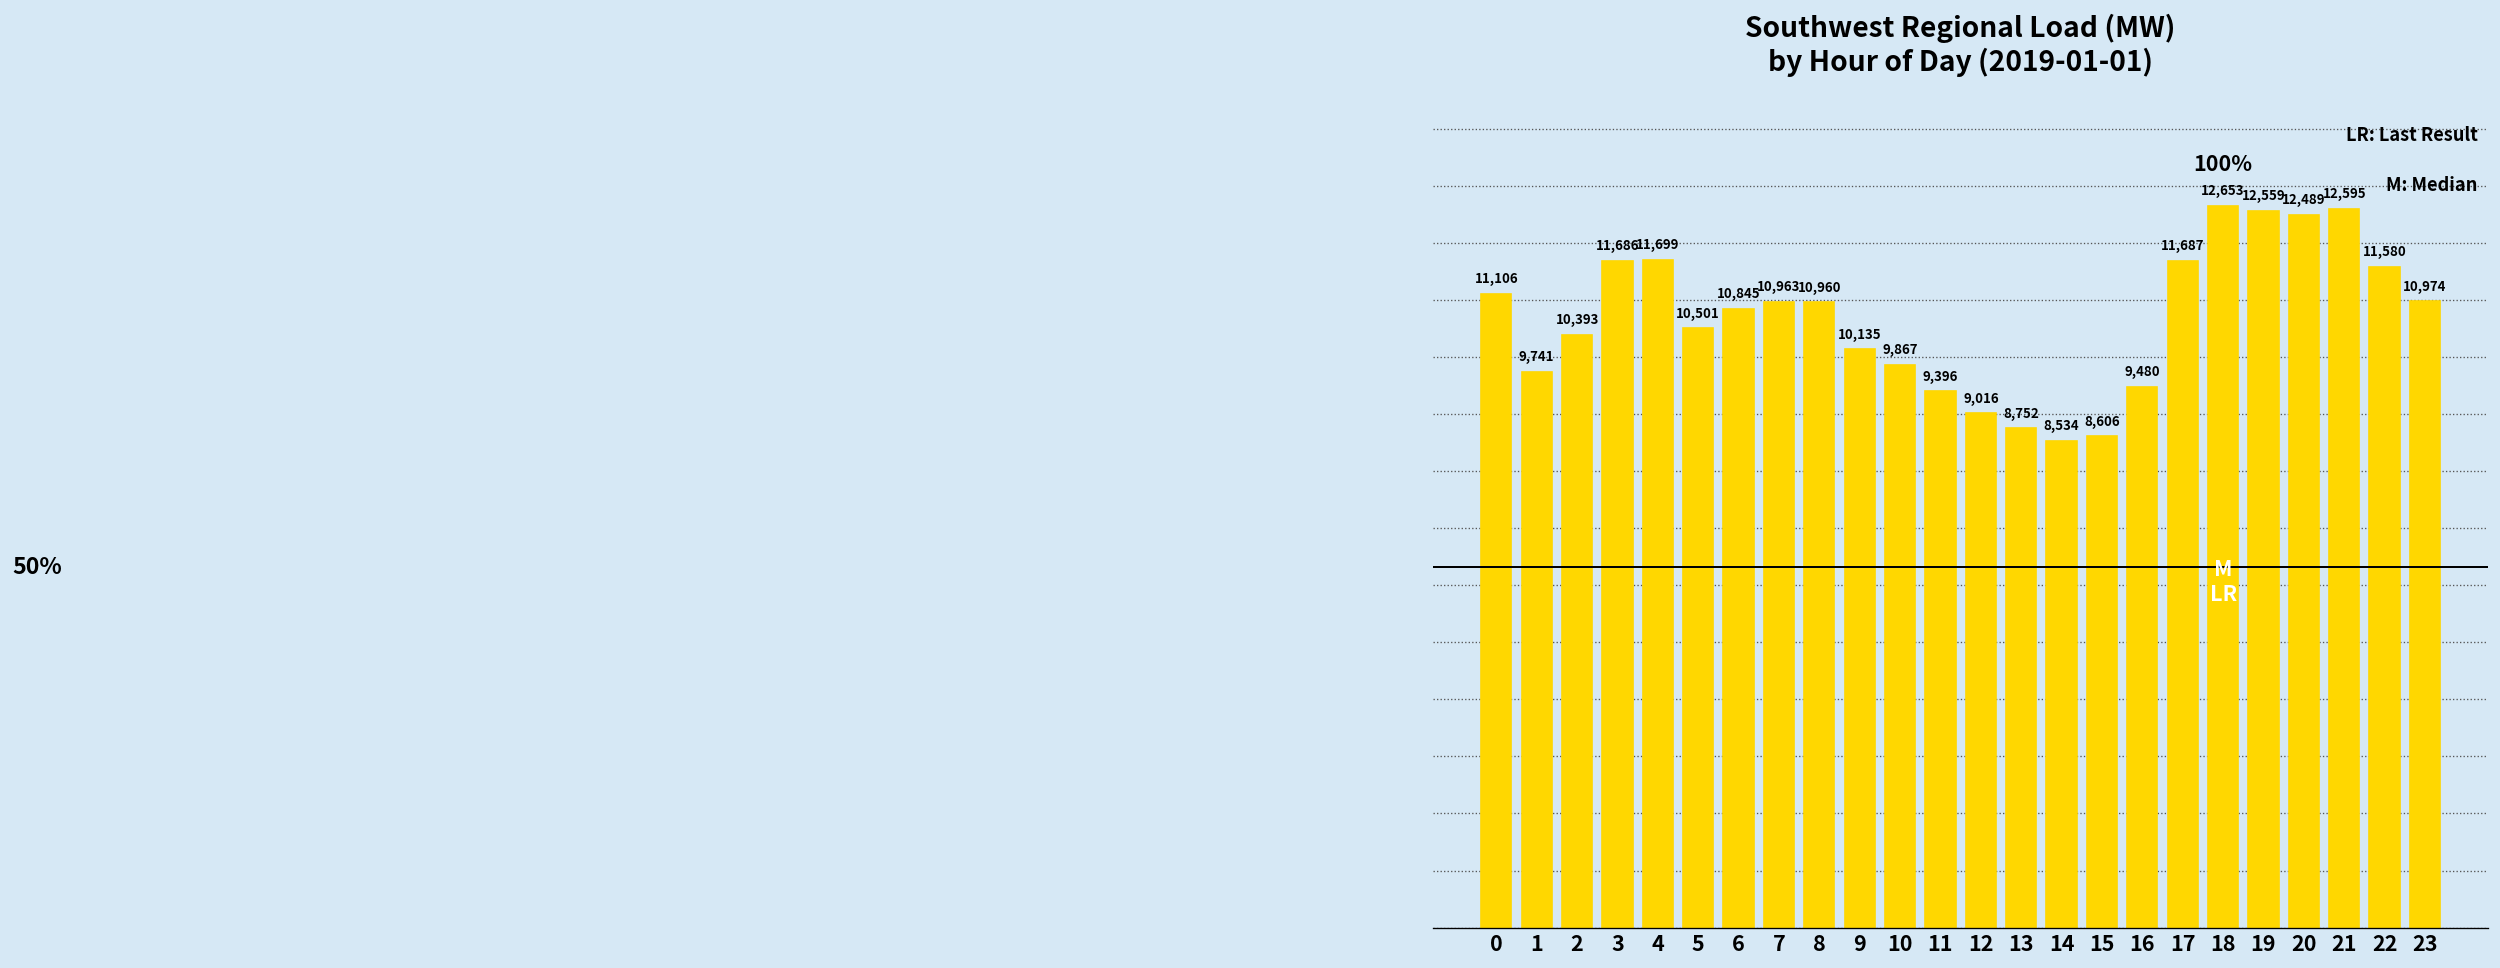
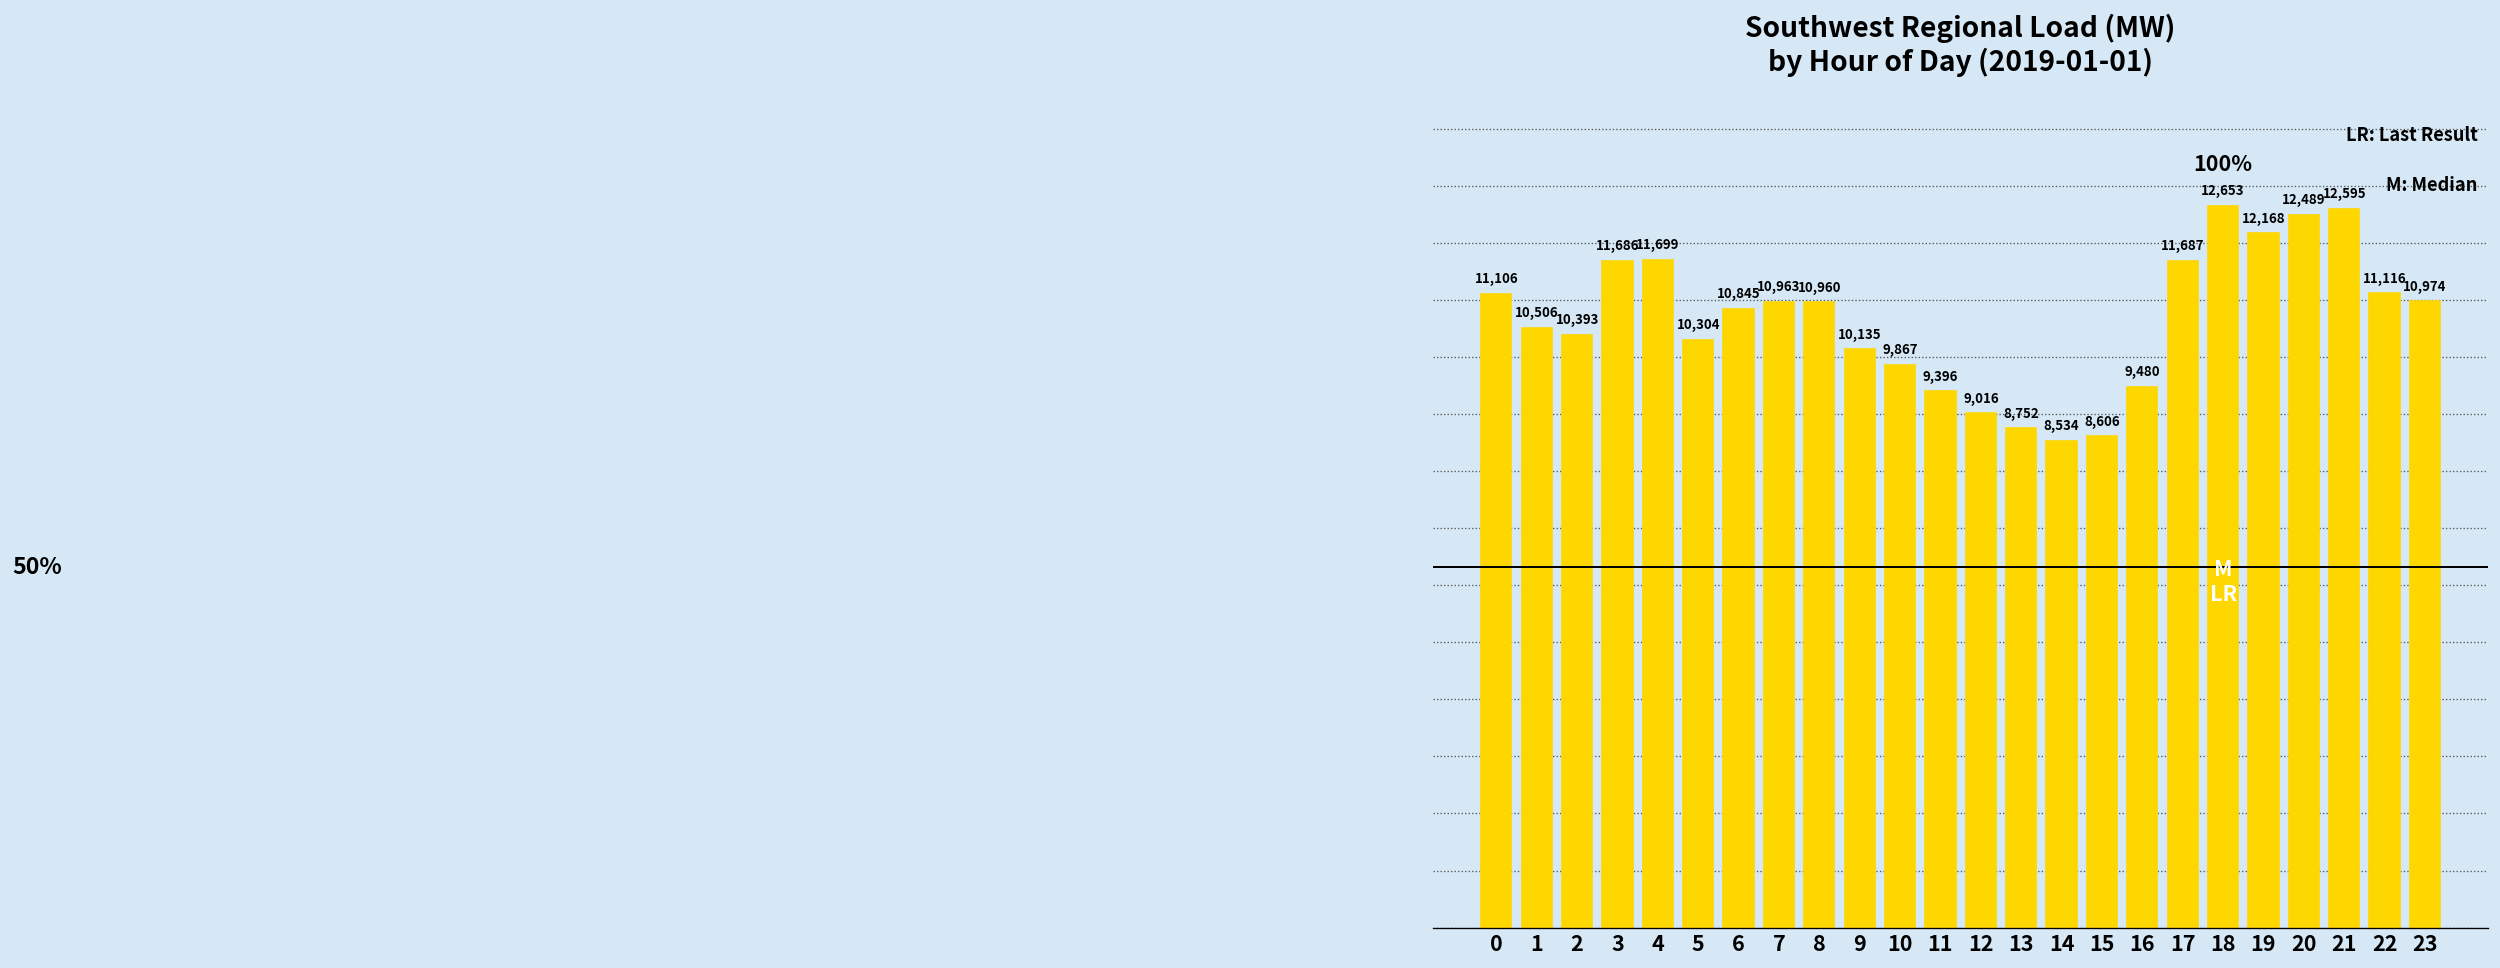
1: 9,741 -> 10,506
5: 10,501 -> 10,304
19: 12,559 -> 12,168
22: 11,580 -> 11,116
